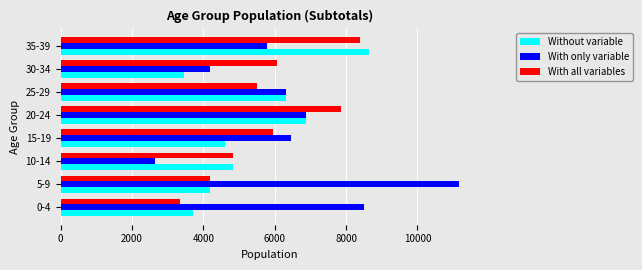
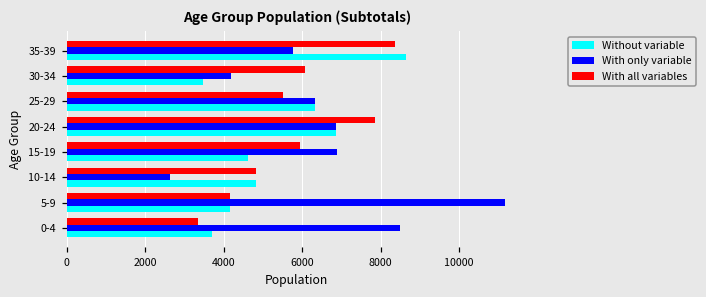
With only variable, 15-19: 6500 -> 6900
